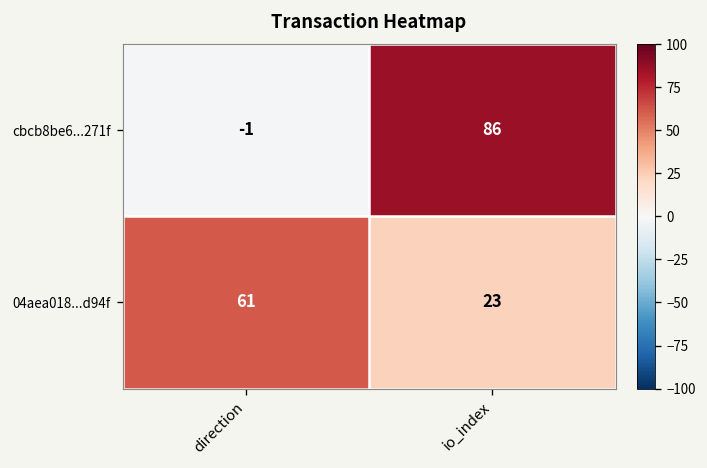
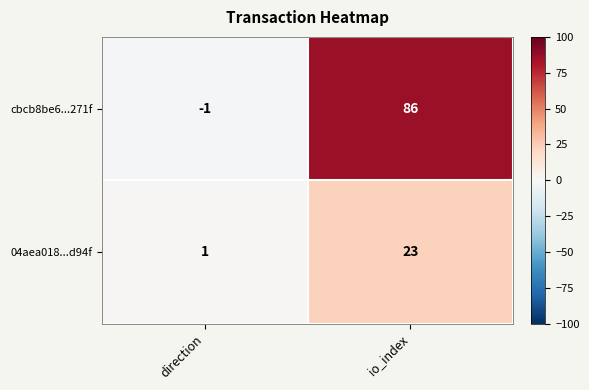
04aea018...d94f, direction: 61 -> 1
